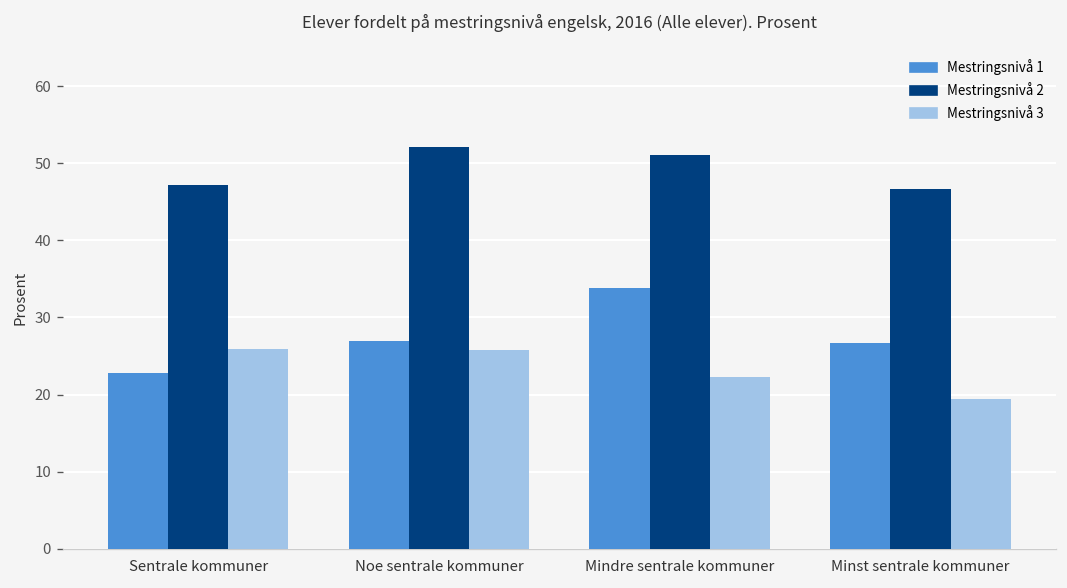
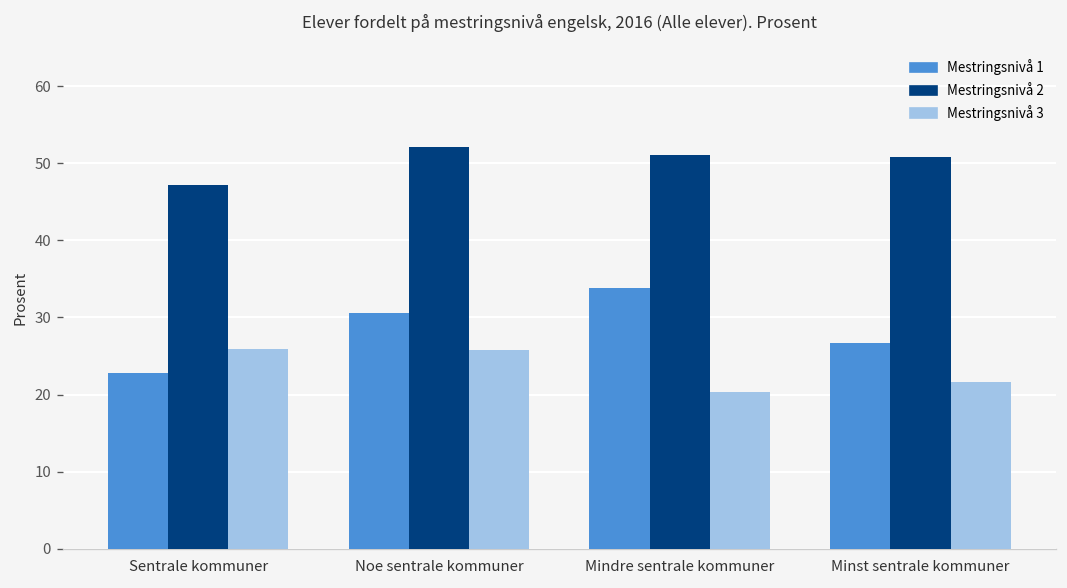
Mestringsnivå 1, Noe sentrale kommuner: 27 -> 31
Mestringsnivå 3, Mindre sentrale kommuner: 22 -> 20
Mestringsnivå 2, Minst sentrale kommuner: 47 -> 51
Mestringsnivå 3, Minst sentrale kommuner: 19 -> 22
